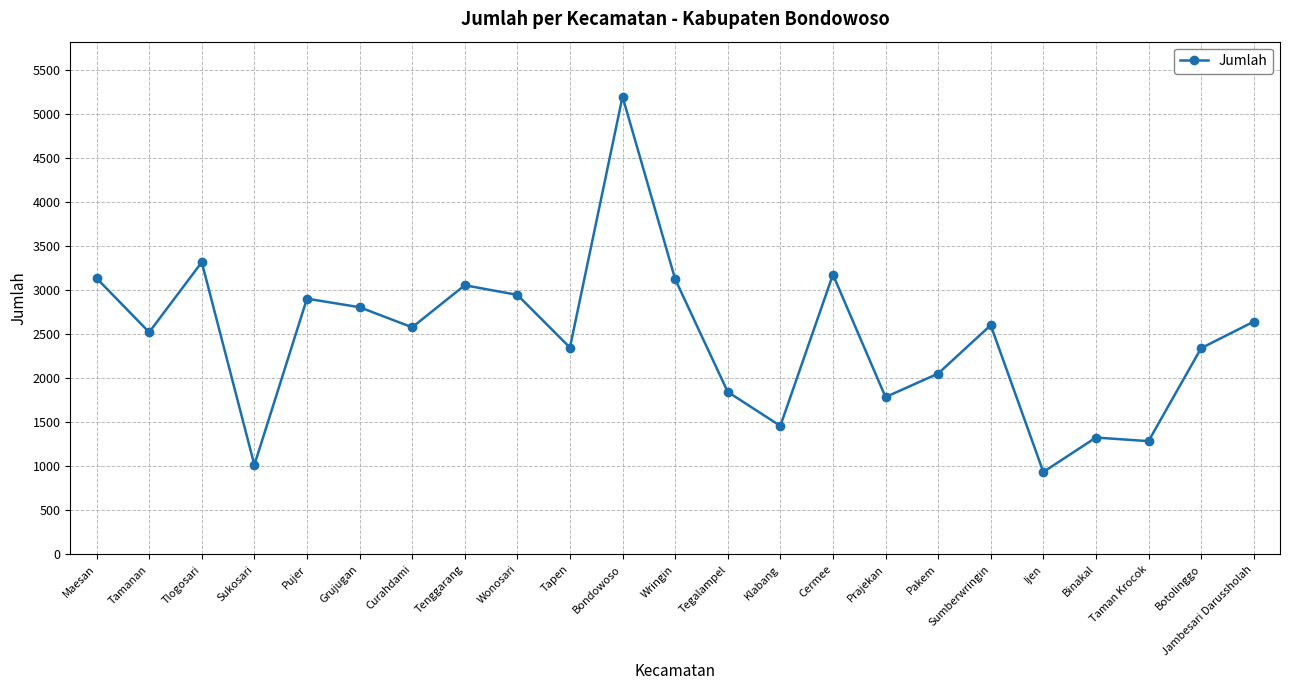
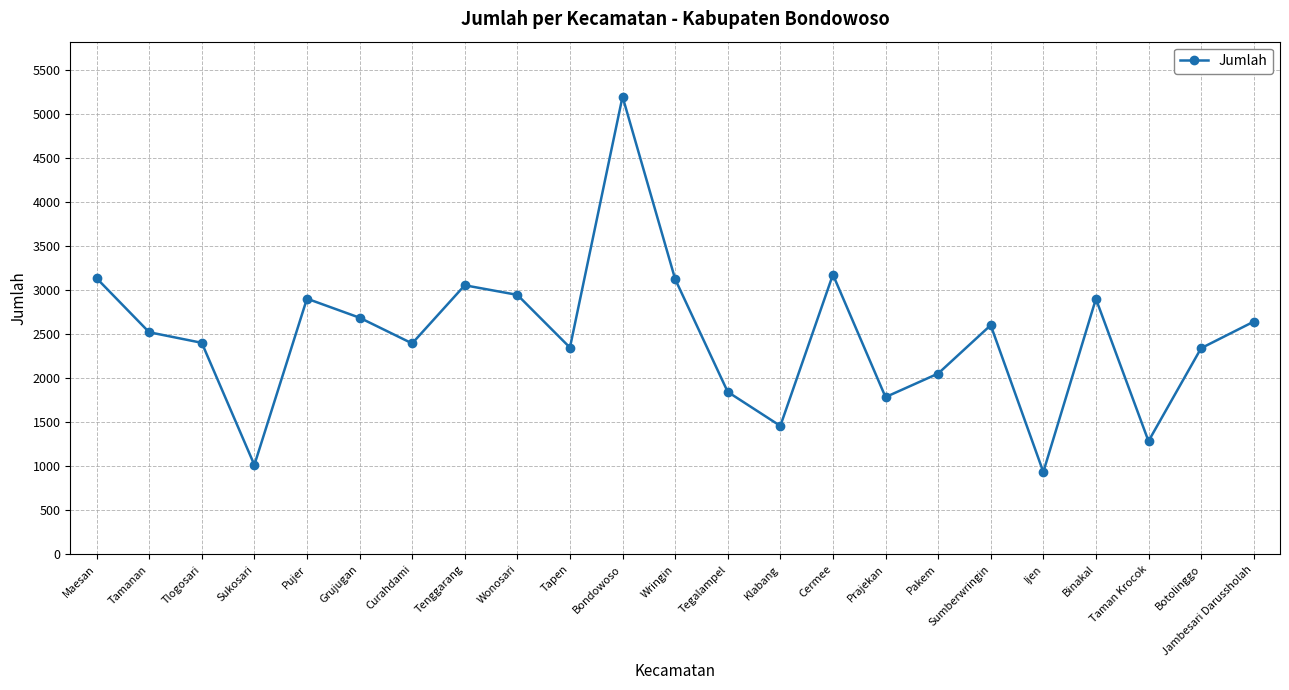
Tlogosari: 3300 -> 2400
Grujugan: 2800 -> 2700
Curahdami: 2600 -> 2400
Binakal: 1300 -> 2900
